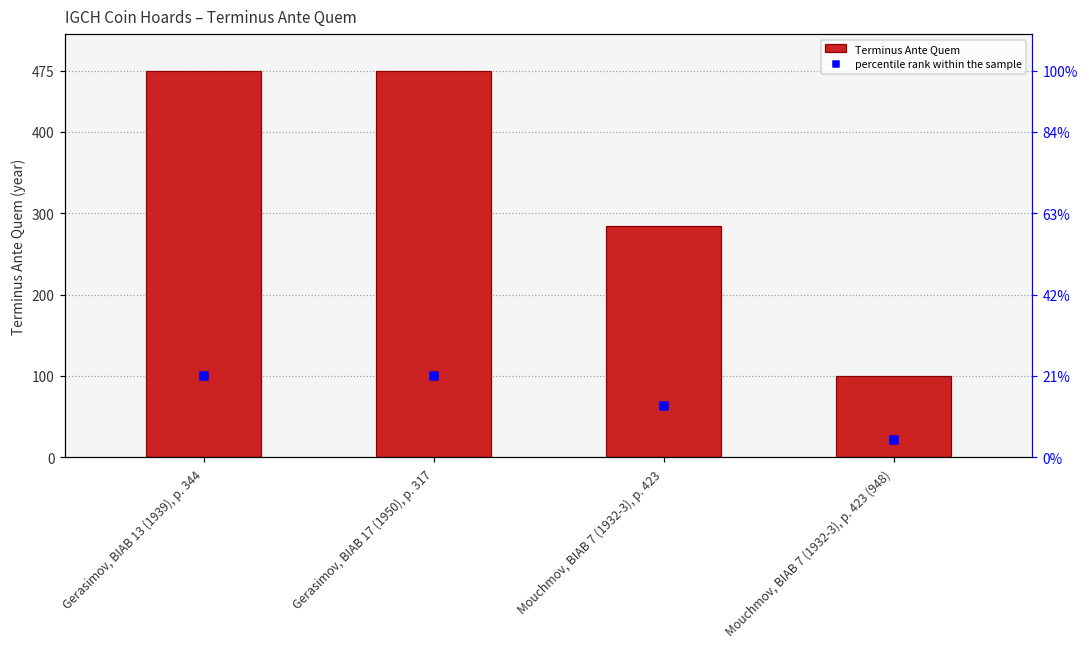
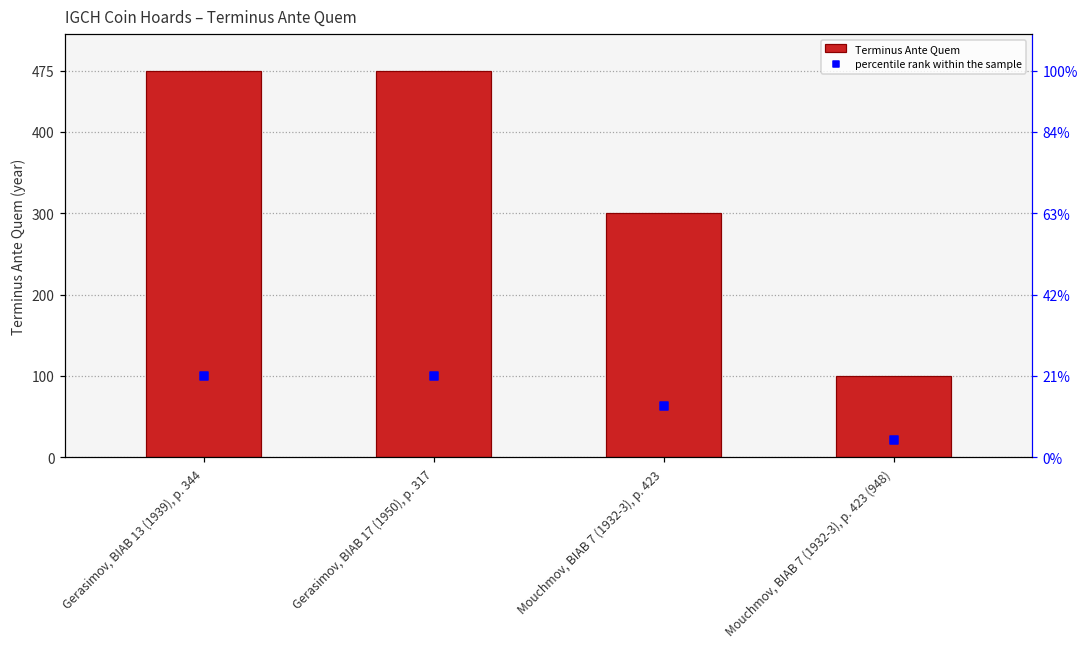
Terminus Ante Quem, Mouchmov, BIAB 7 (1932-3), p. 423: 280 -> 300
